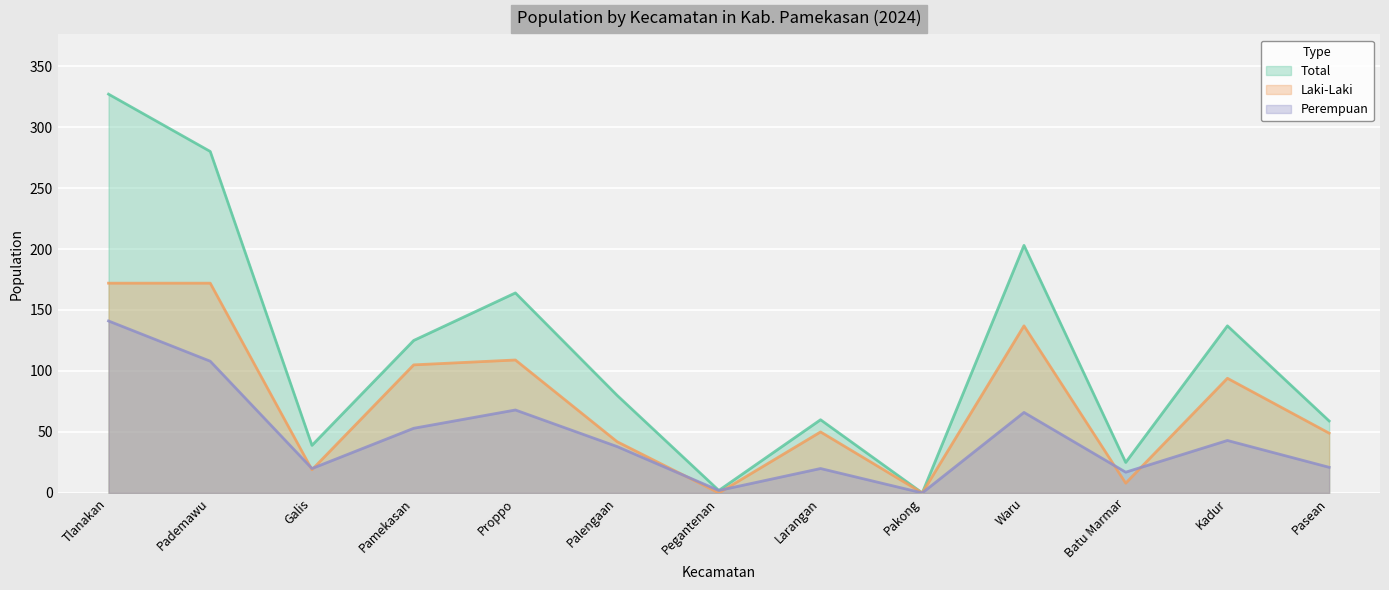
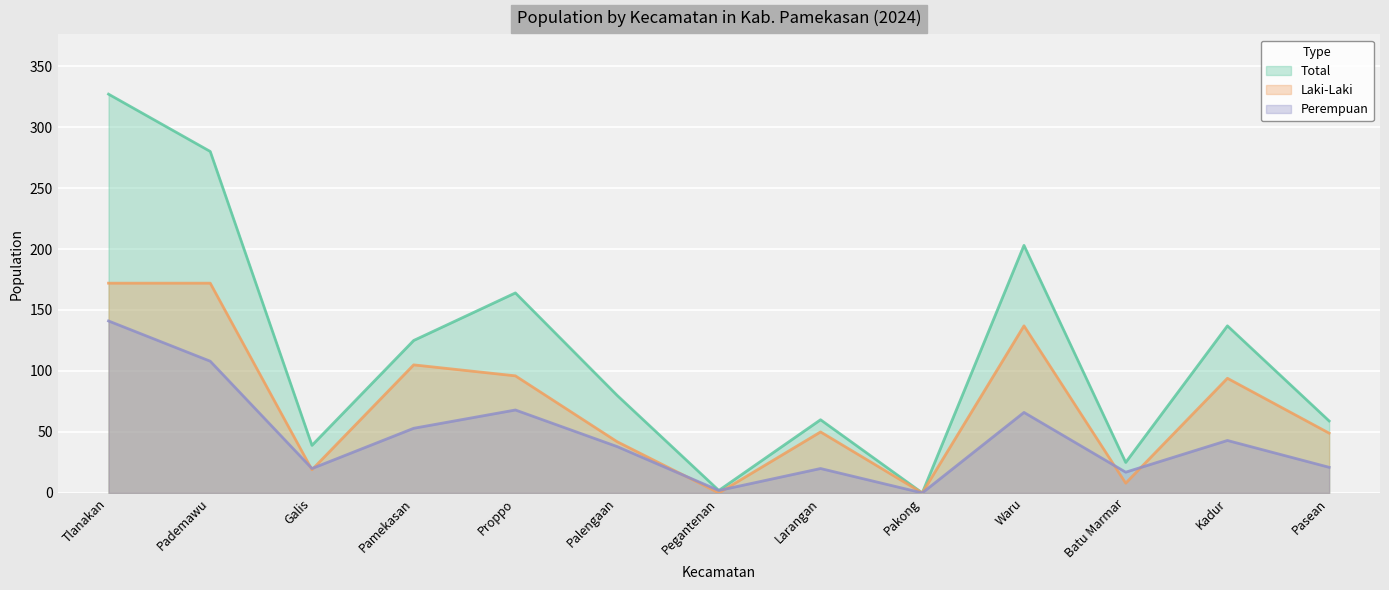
Laki-Laki, Proppo: 109 -> 96
